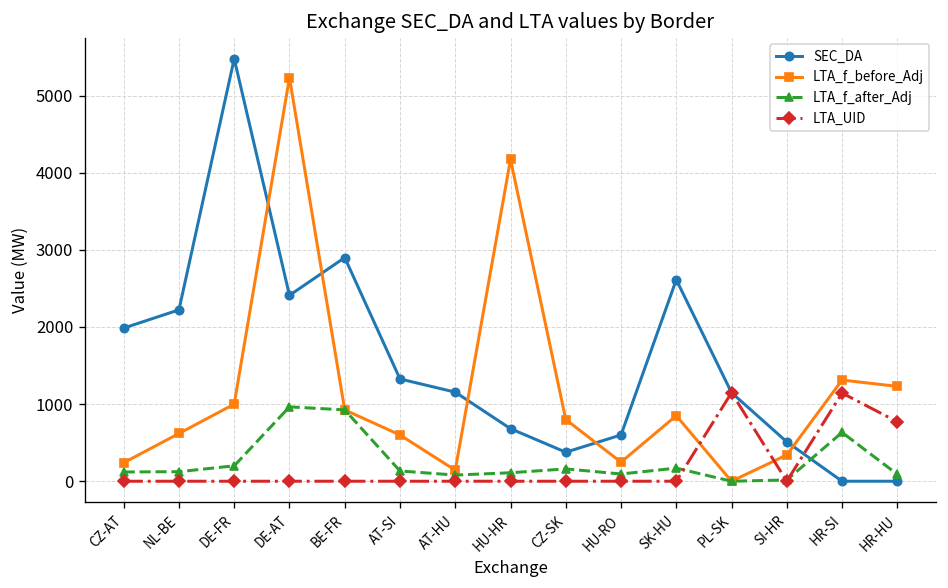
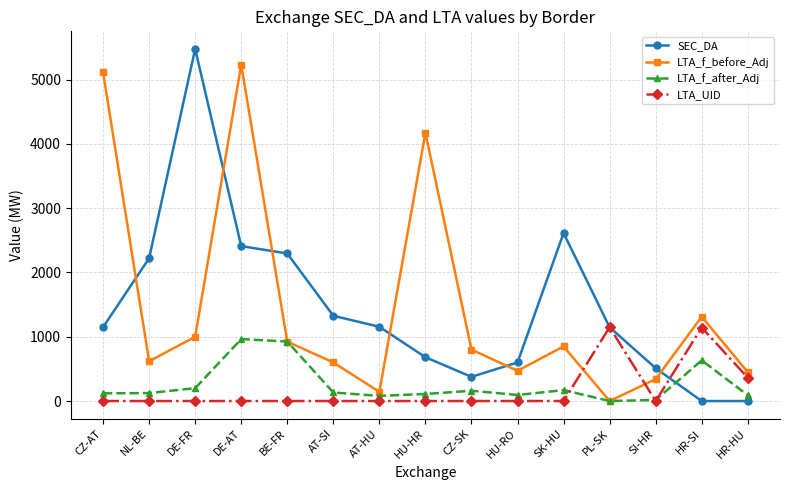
SEC_DA, CZ-AT: 2000 -> 1100
LTA_f_before_Adj, CZ-AT: 200 -> 5100
SEC_DA, BE-FR: 2900 -> 2300
LTA_f_before_Adj, HU-RO: 200 -> 500
LTA_f_before_Adj, HR-HU: 1200 -> 400
LTA_UID, HR-HU: 800 -> 400
